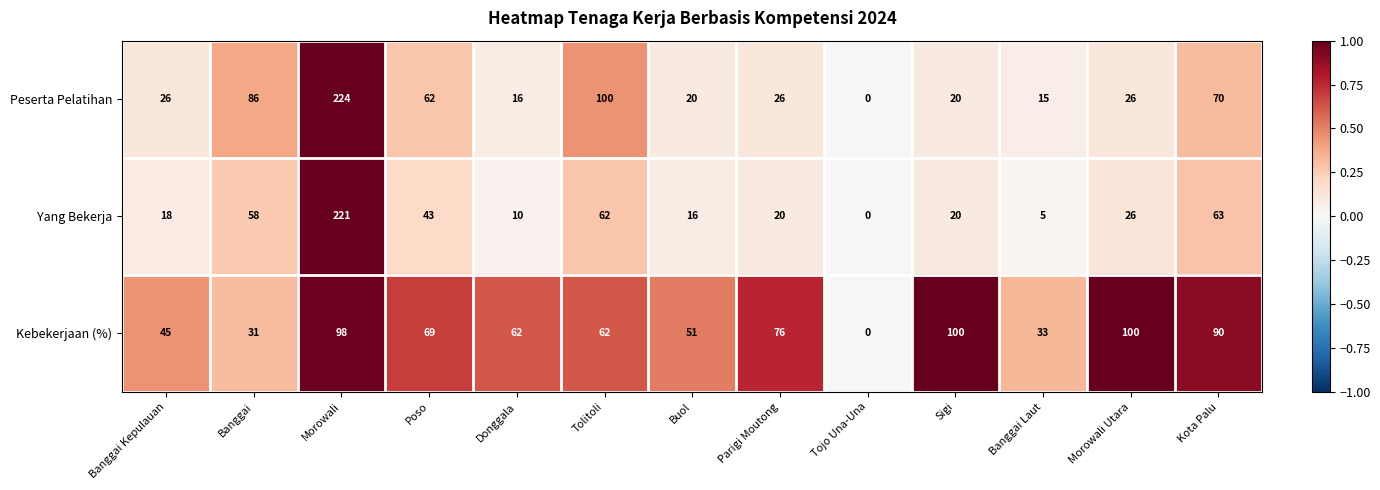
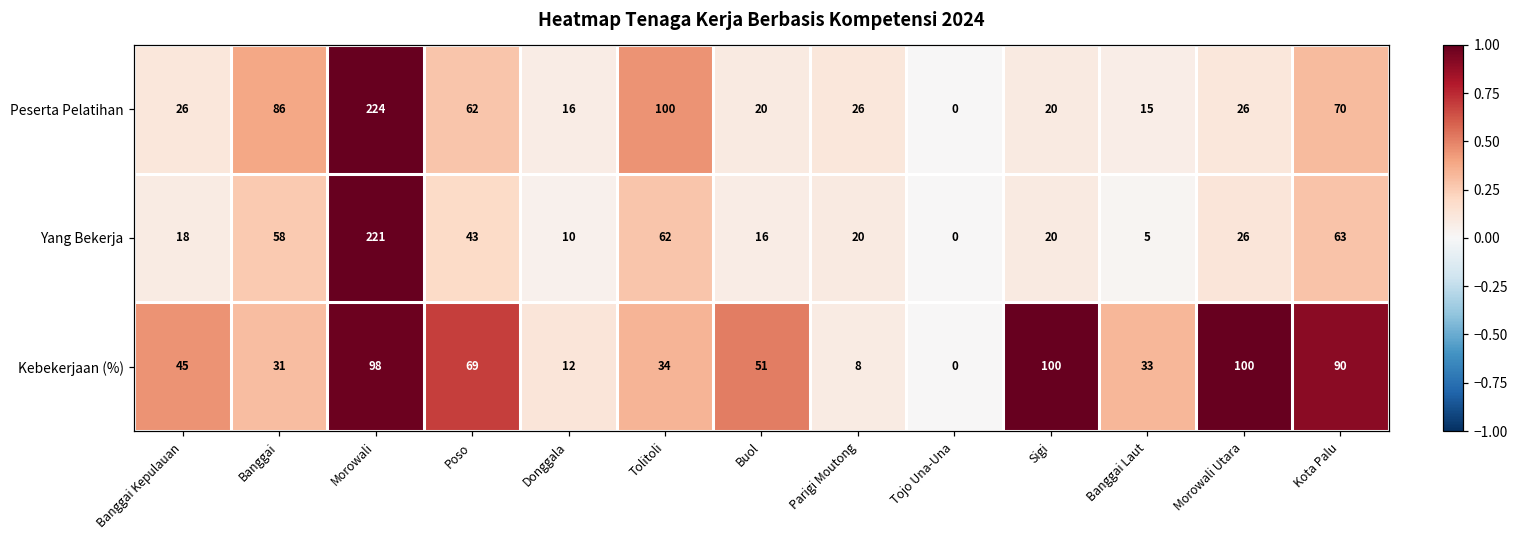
Kebekerjaan (%), Donggala: 62 -> 12
Kebekerjaan (%), Tolitoli: 62 -> 34
Kebekerjaan (%), Parigi Moutong: 76 -> 8
